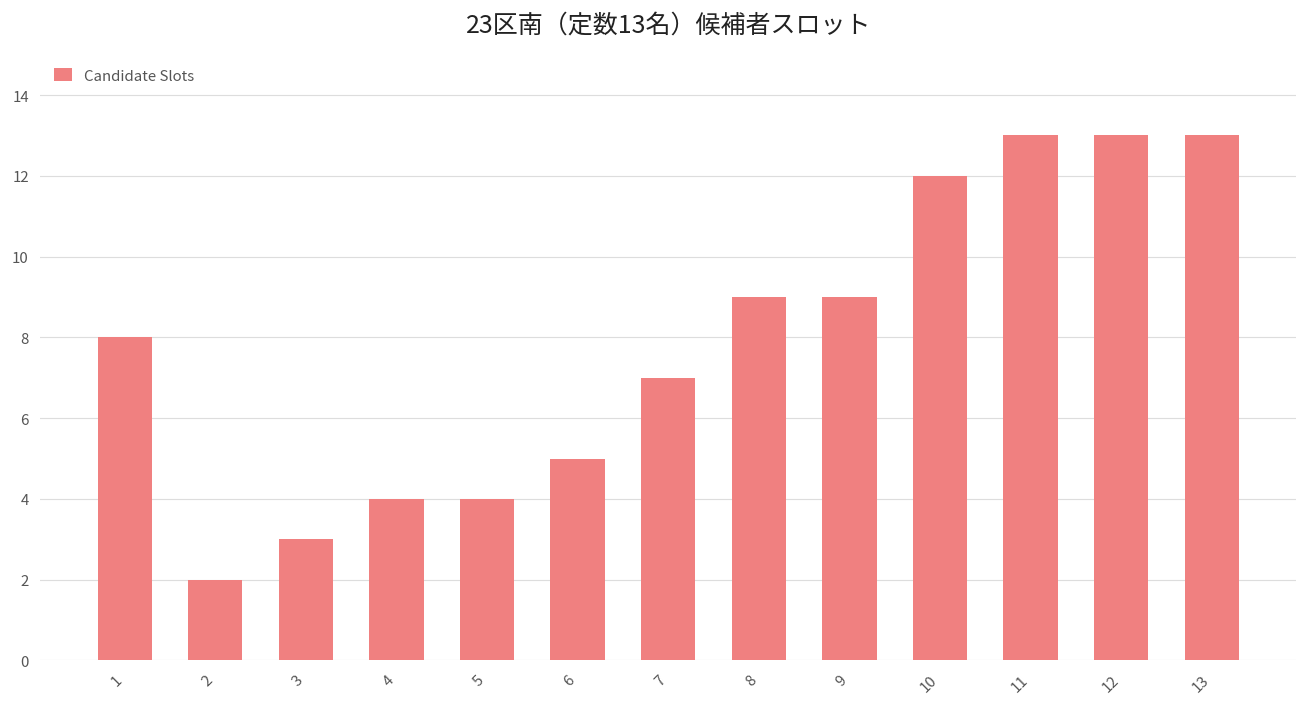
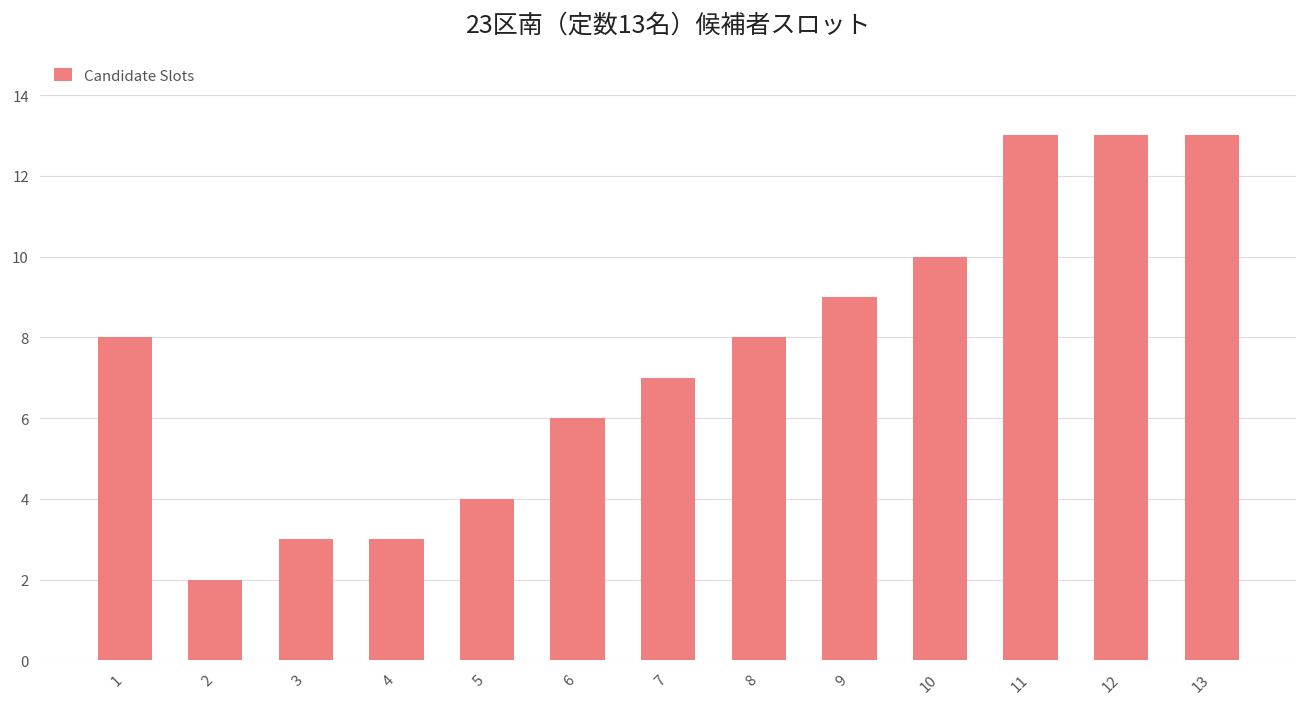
4: 4 -> 3
6: 5 -> 6
8: 9 -> 8
10: 12 -> 10
